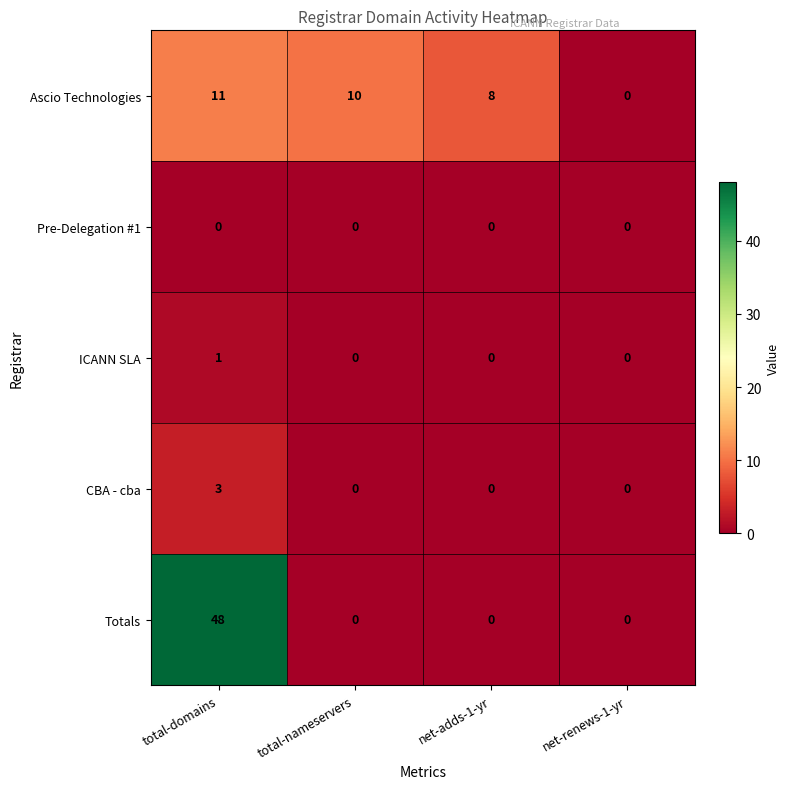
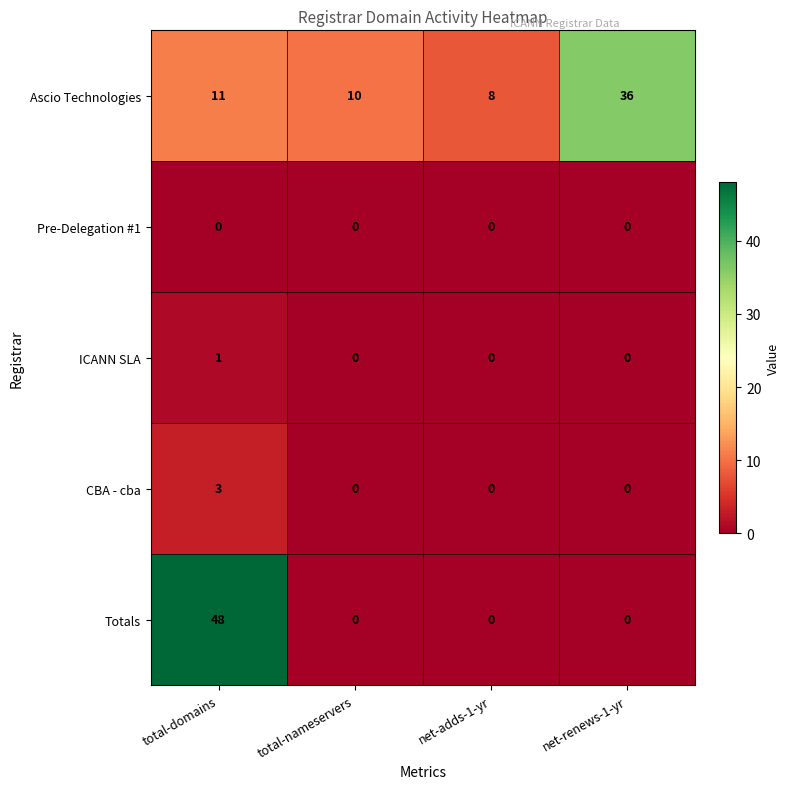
Ascio Technologies, net-renews-1-yr: 0 -> 36
